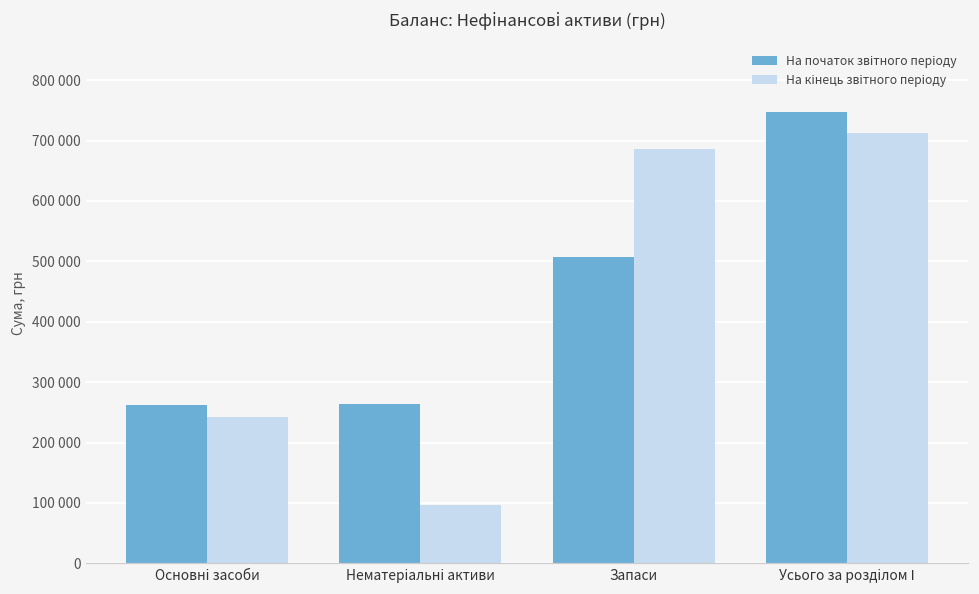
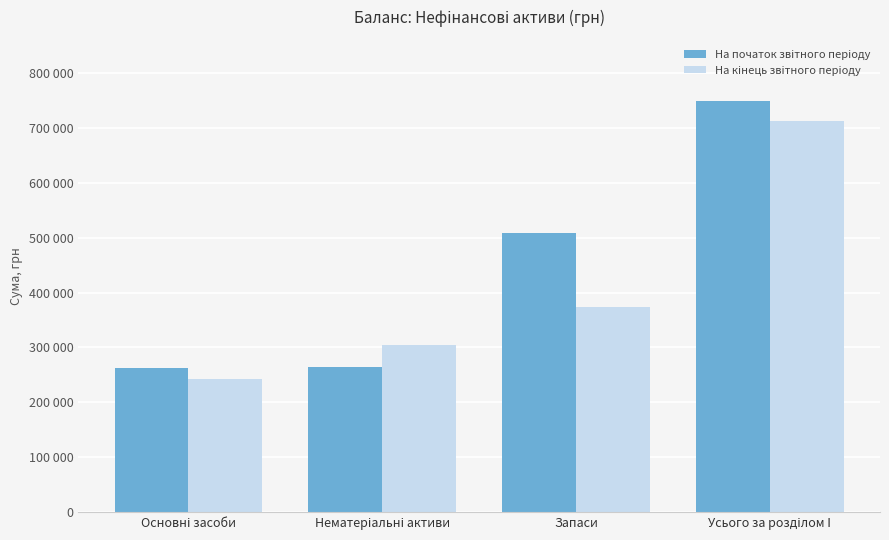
На кінець звітного періоду, Нематеріальні активи: 100000 -> 300000
На кінець звітного періоду, Запаси: 690000 -> 370000
